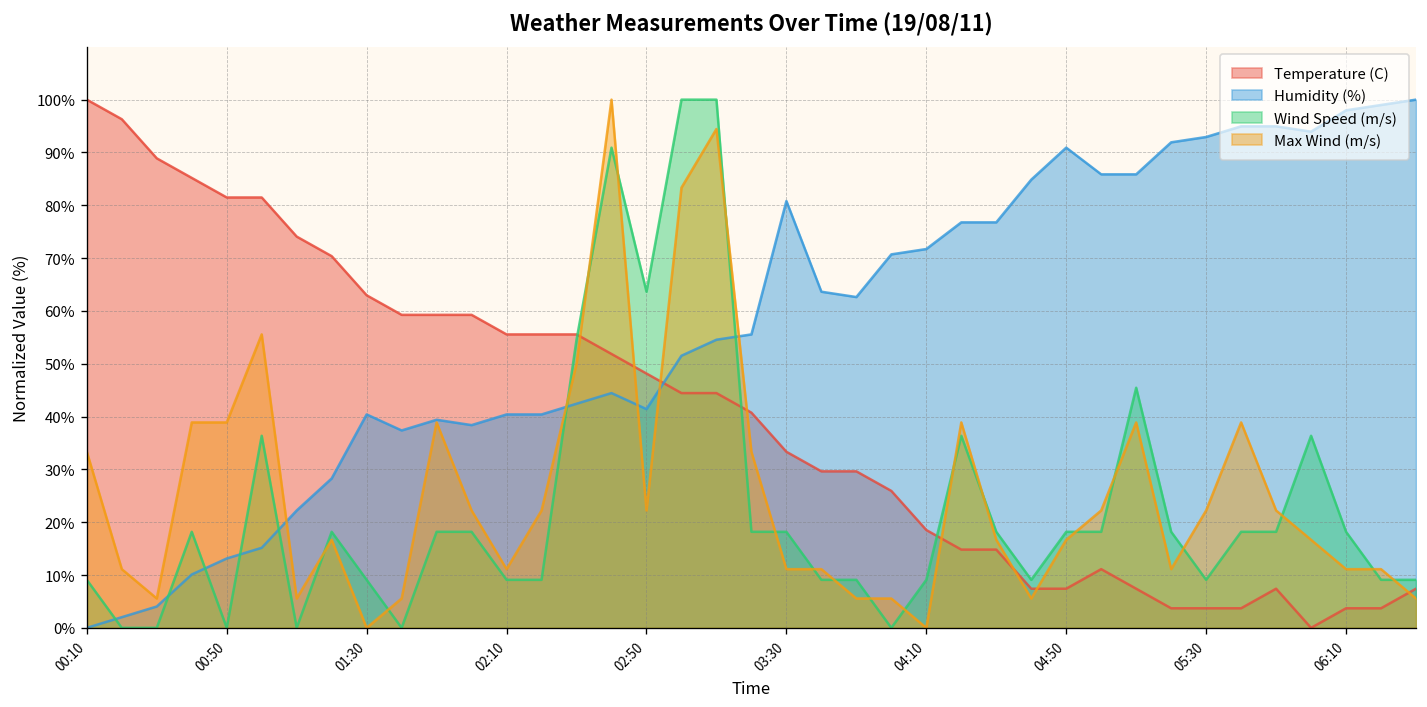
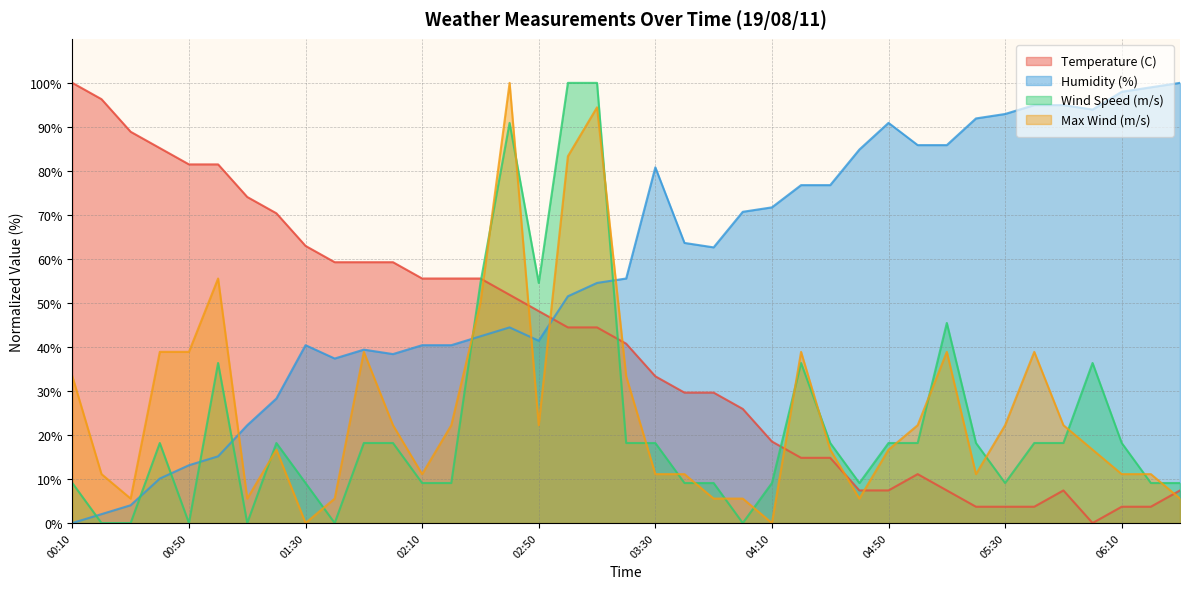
Wind Speed (m/s), 02:50: 64% -> 55%
